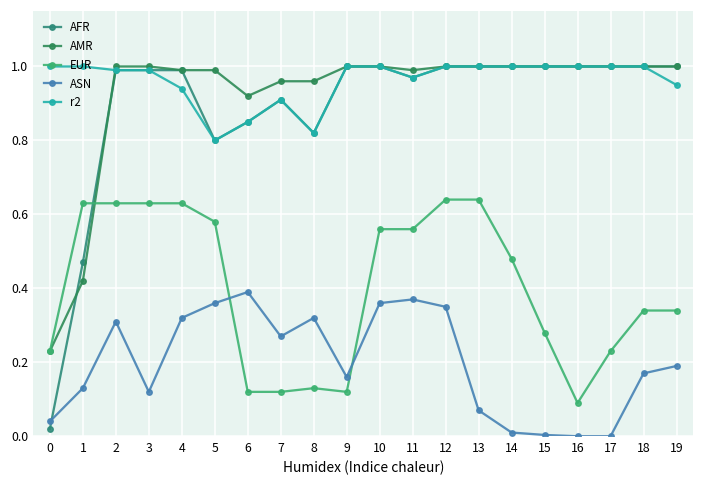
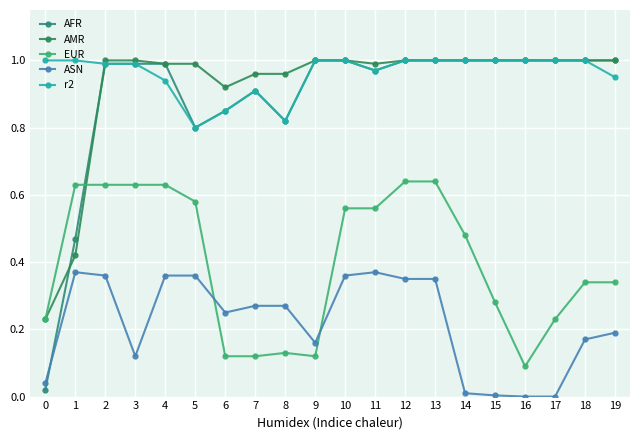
ASN, 1: 0.13 -> 0.37
ASN, 2: 0.31 -> 0.36
ASN, 4: 0.32 -> 0.36
ASN, 6: 0.39 -> 0.25
ASN, 8: 0.32 -> 0.27
ASN, 13: 0.07 -> 0.35
